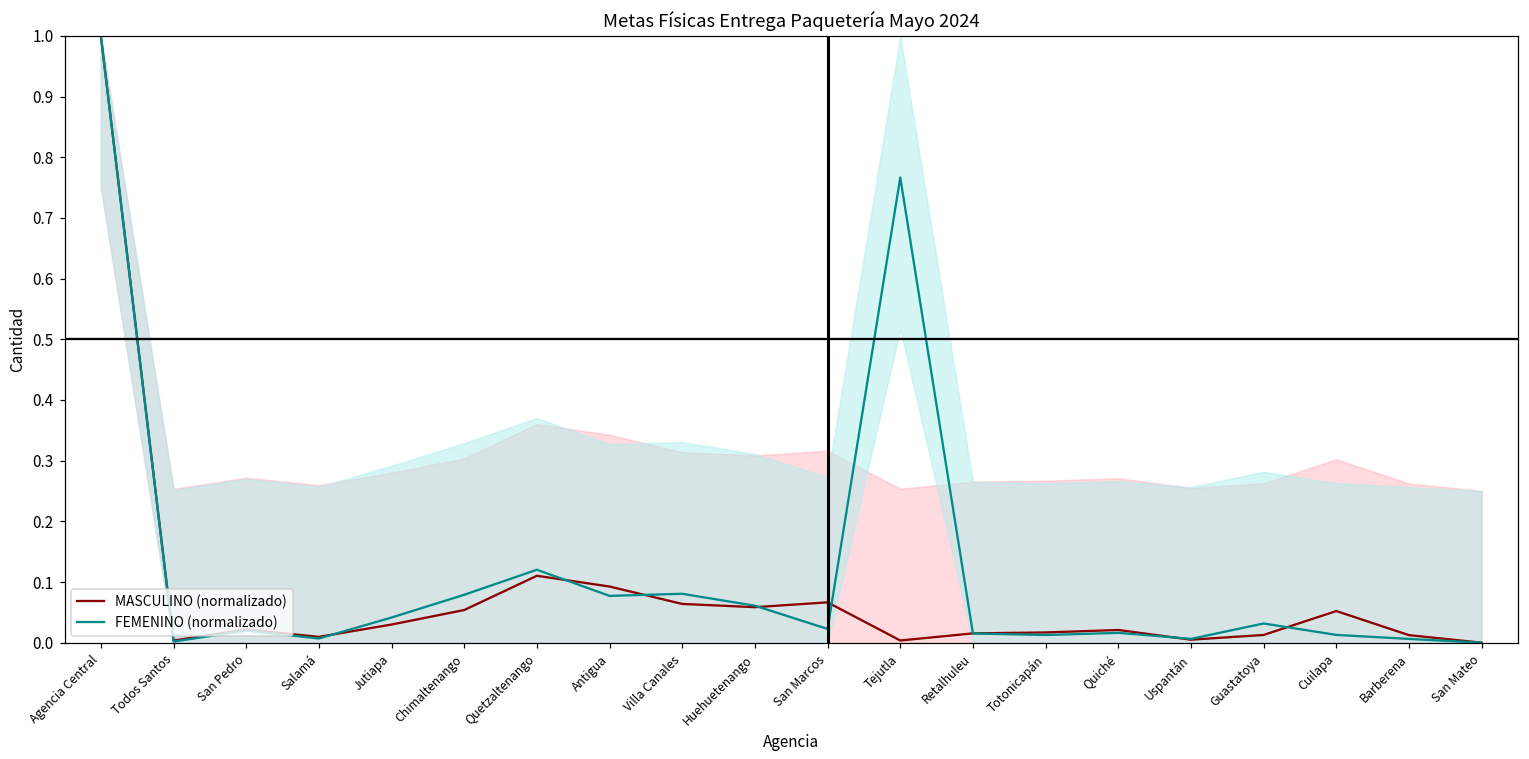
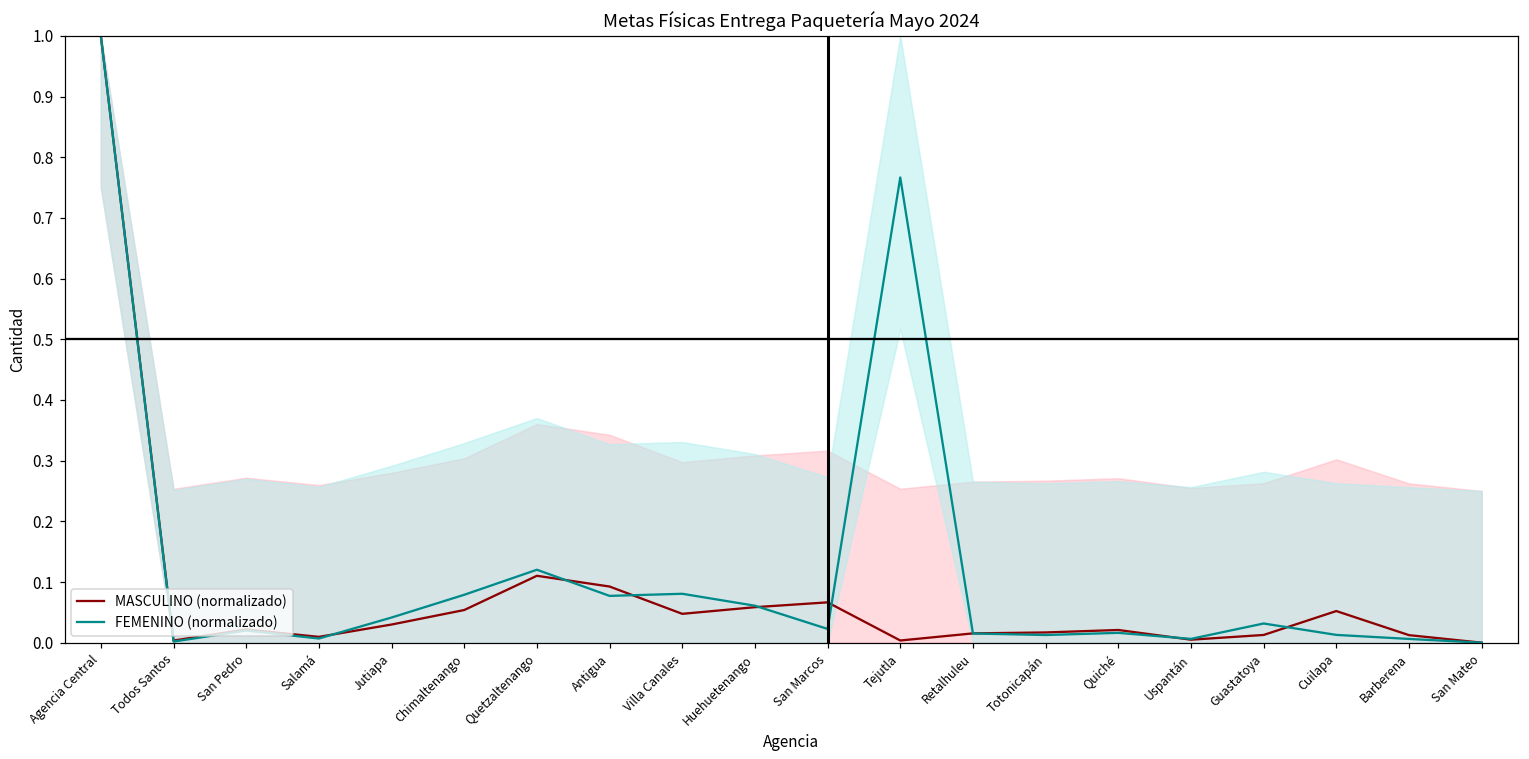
MASCULINO (normalizado), Villa Canales: 0.06 -> 0.05
